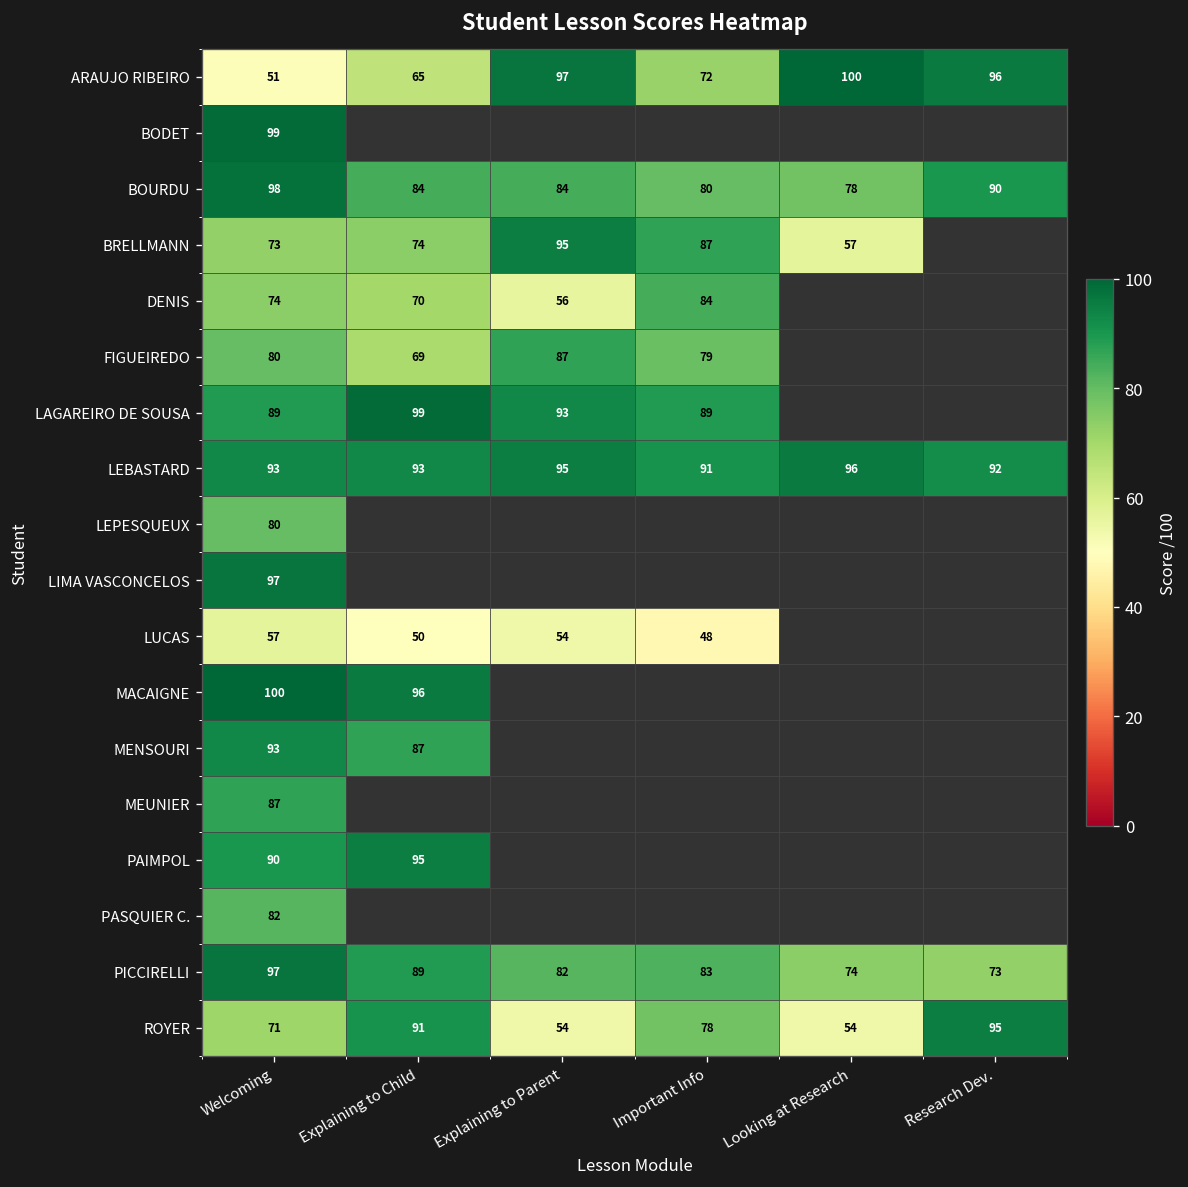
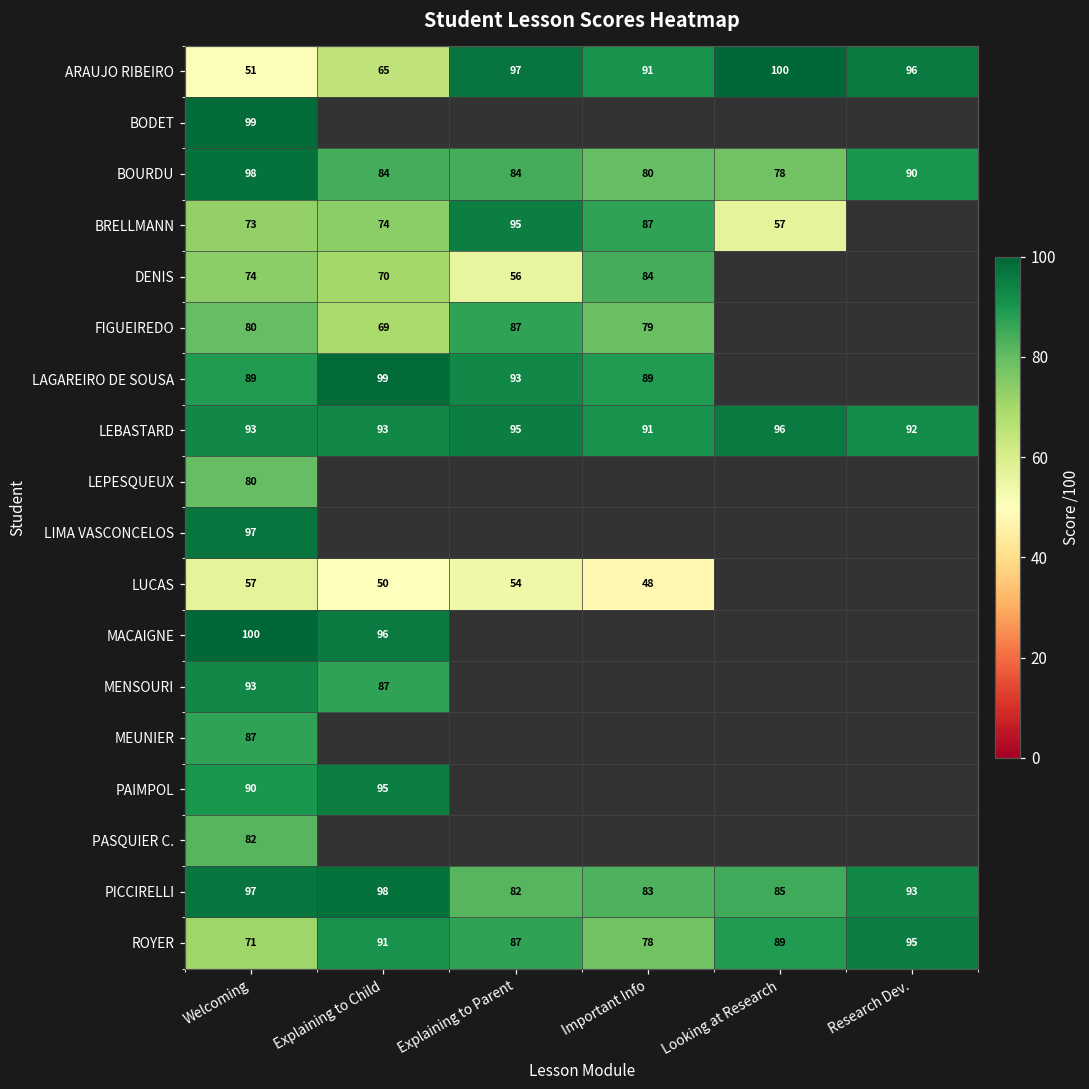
ARAUJO RIBEIRO, Important Info: 72 -> 91
PICCIRELLI, Explaining to Child: 89 -> 98
PICCIRELLI, Looking at Research: 74 -> 85
PICCIRELLI, Research Dev.: 73 -> 93
ROYER, Explaining to Parent: 54 -> 87
ROYER, Looking at Research: 54 -> 89
